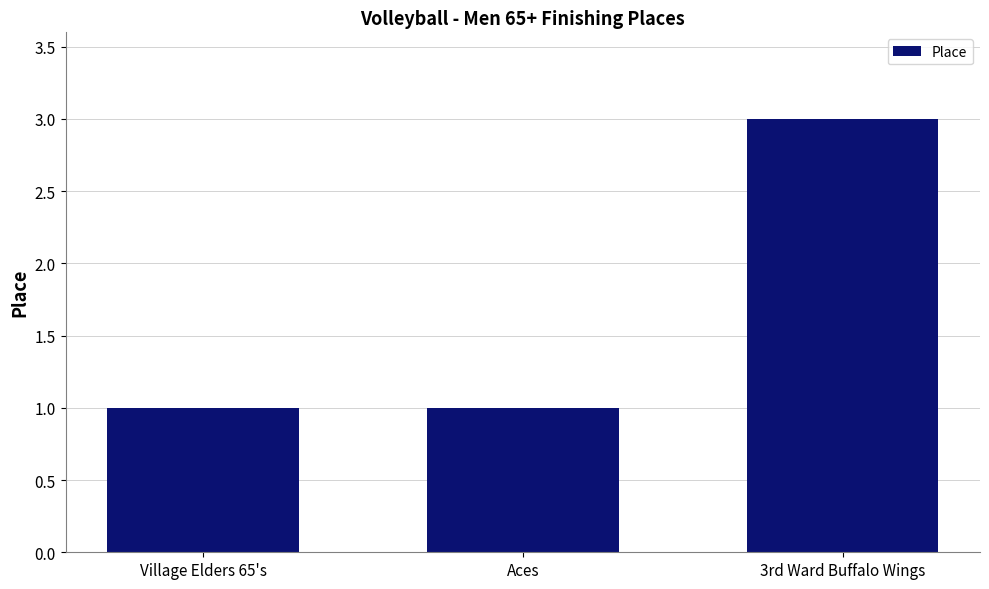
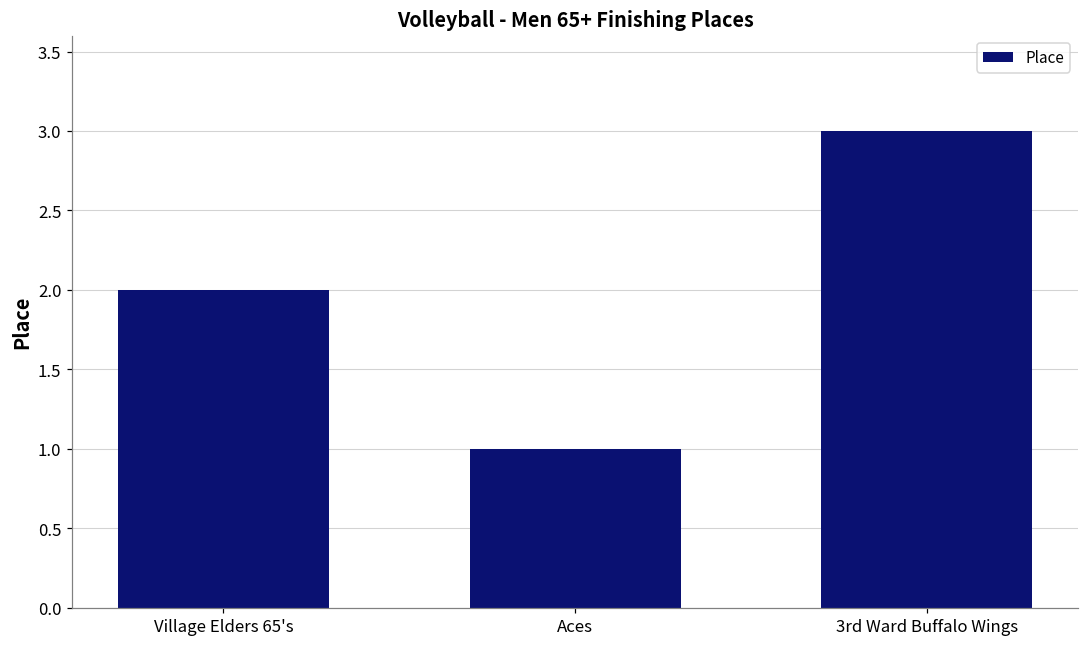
Village Elders 65's: 1 -> 2
